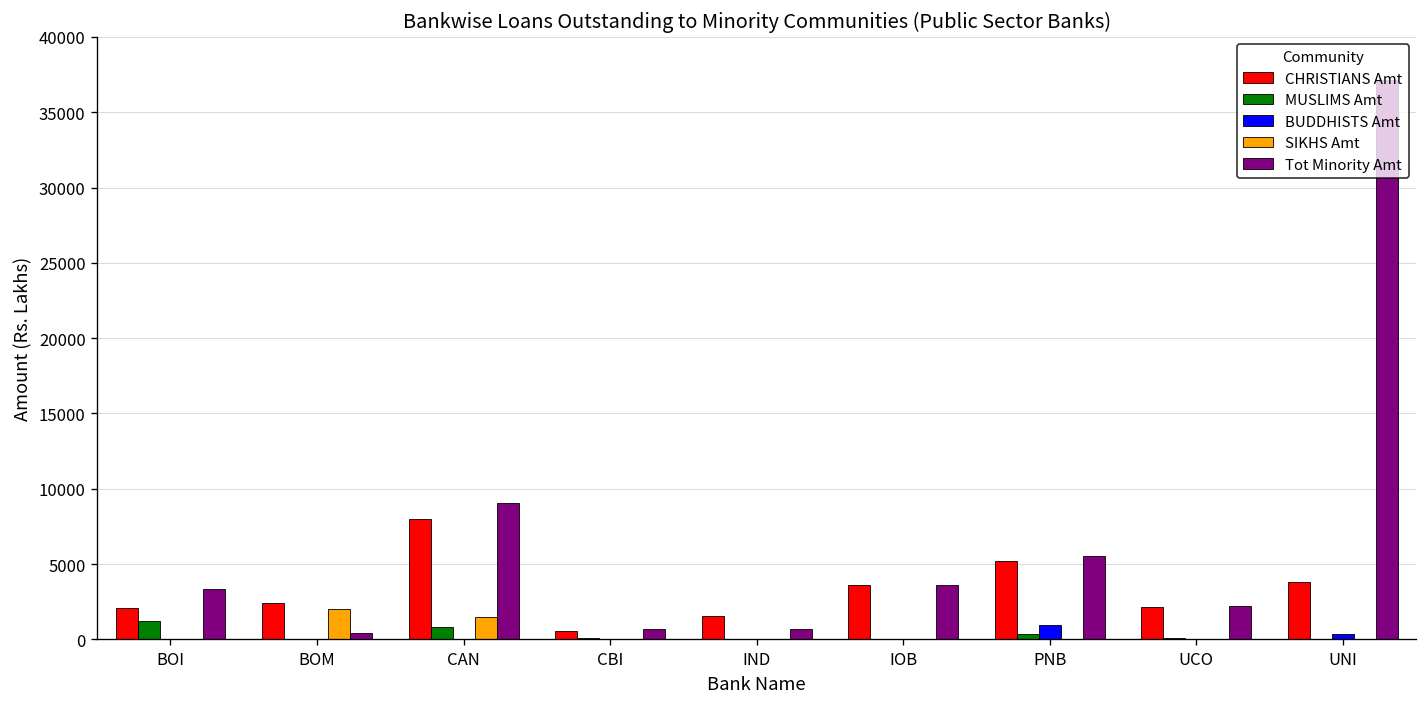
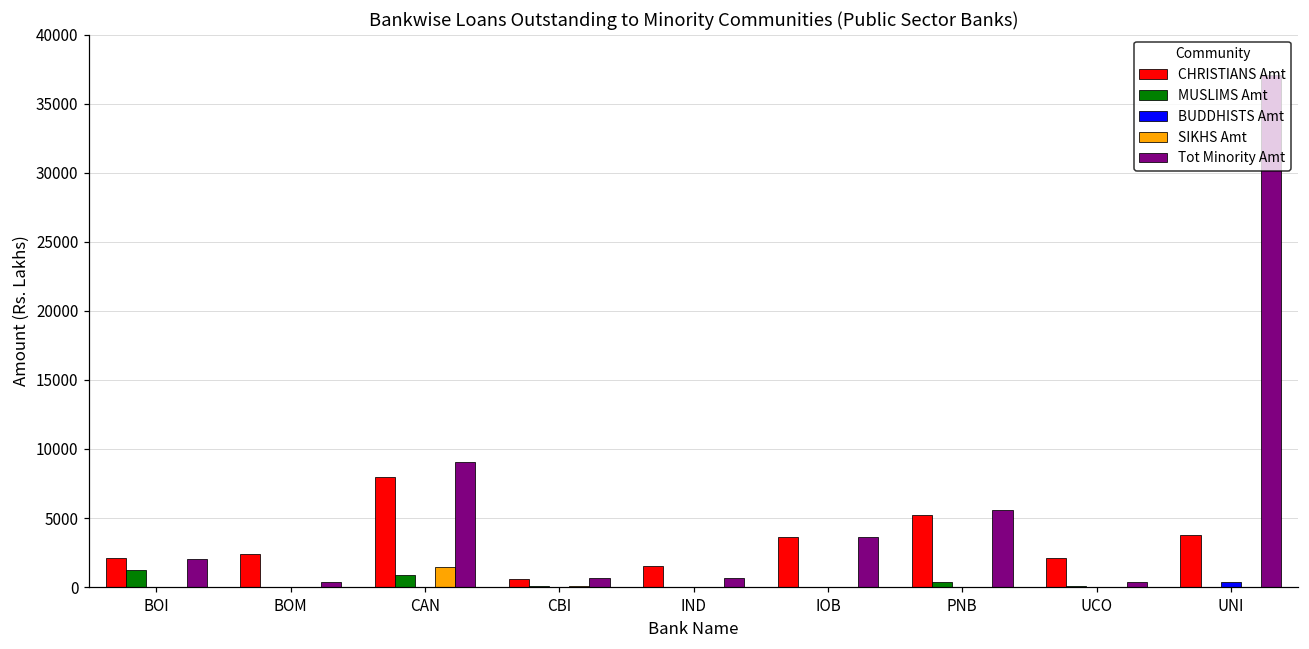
Tot Minority Amt, BOI: 3300 -> 2000
SIKHS Amt, BOM: 2000 -> 0
BUDDHISTS Amt, PNB: 1000 -> 0
Tot Minority Amt, UCO: 2200 -> 400
